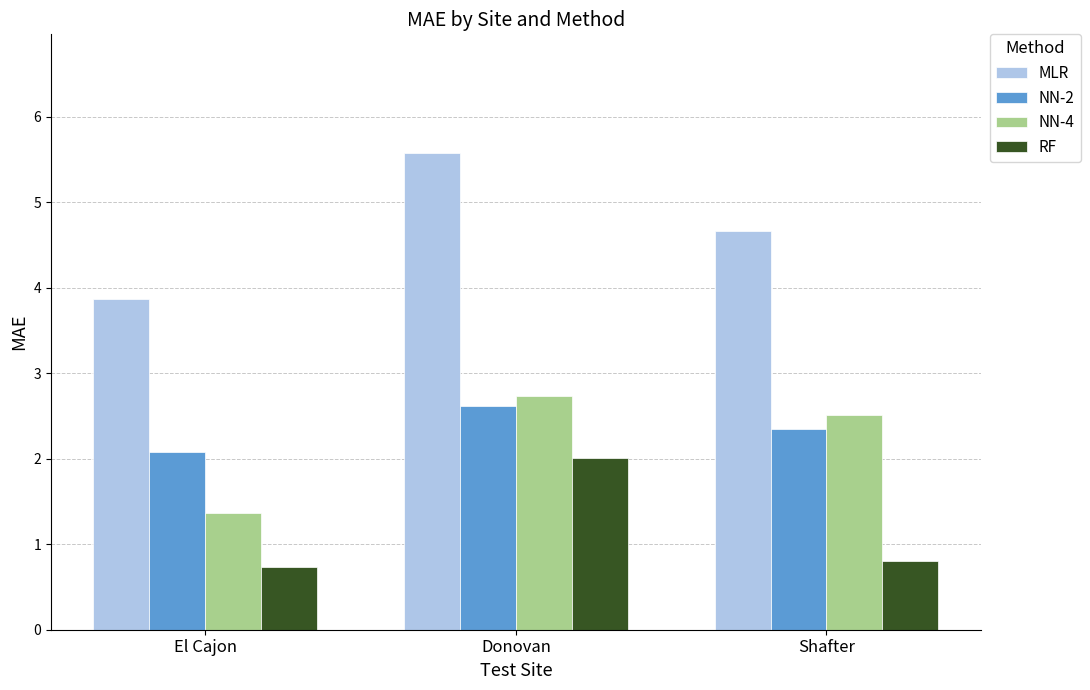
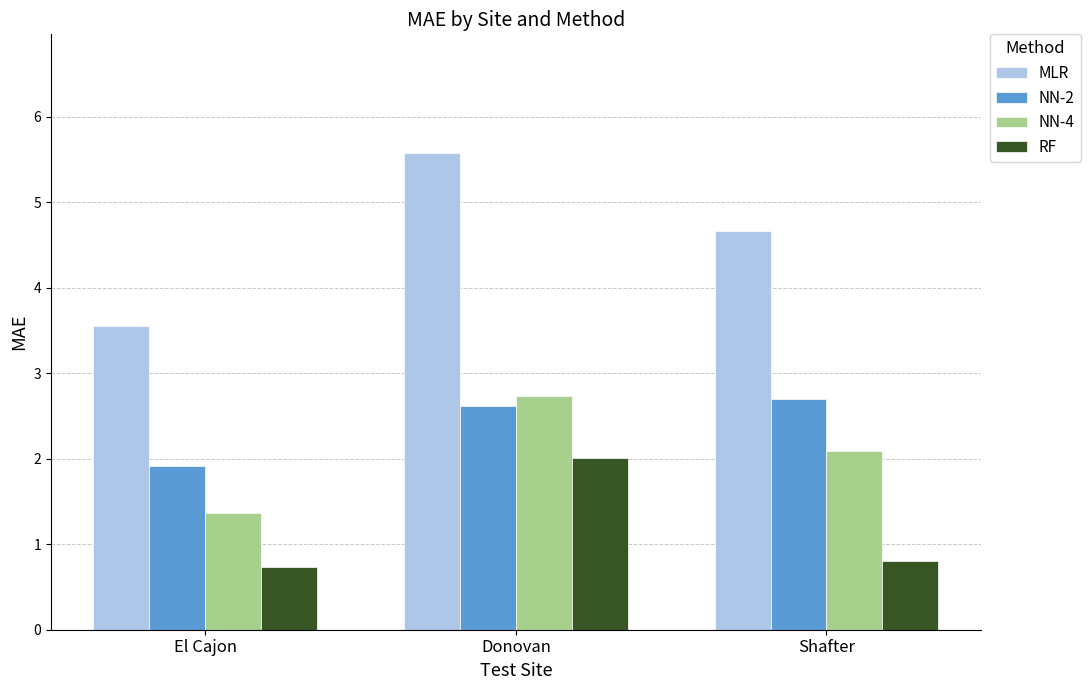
MLR, El Cajon: 3.9 -> 3.6
NN-2, El Cajon: 2.1 -> 1.9
NN-2, Shafter: 2.3 -> 2.7
NN-4, Shafter: 2.5 -> 2.1
